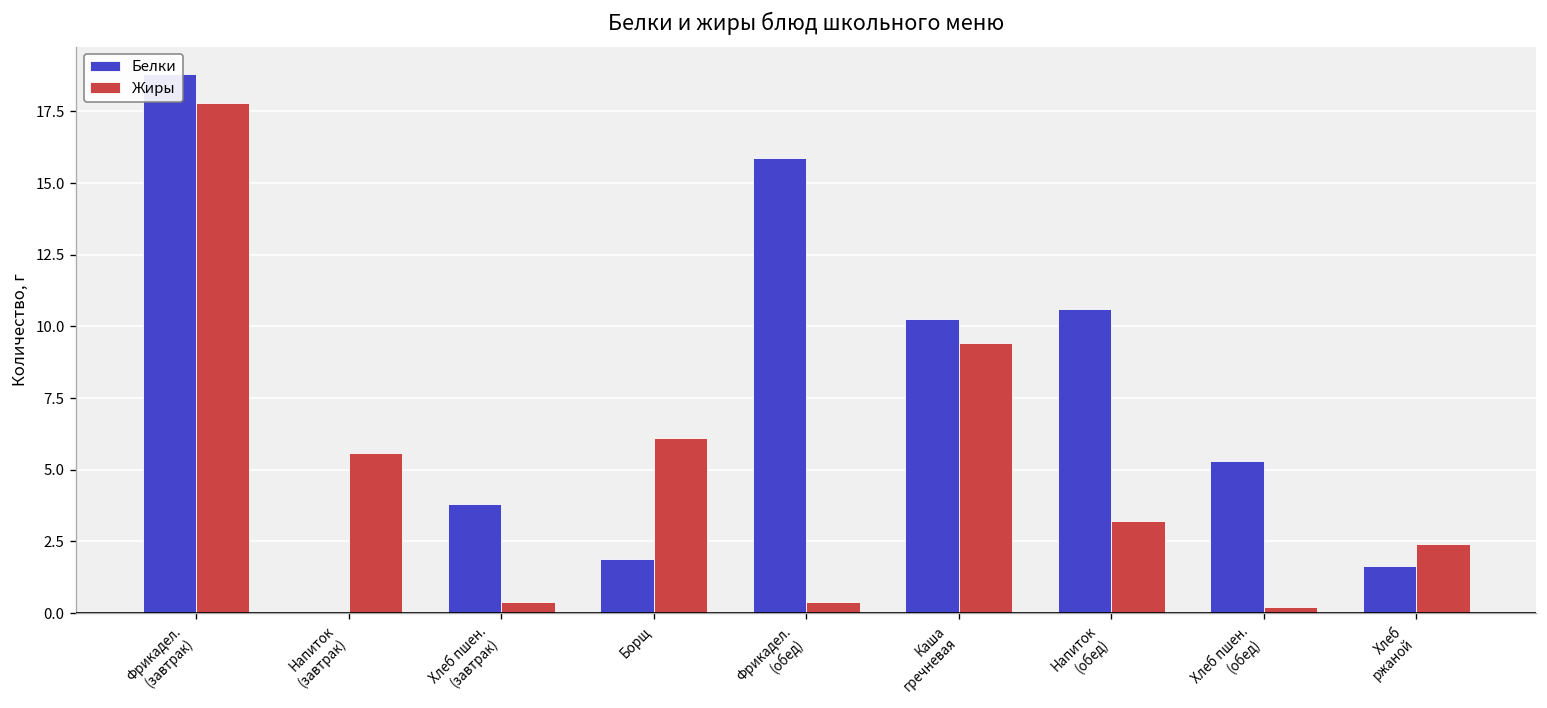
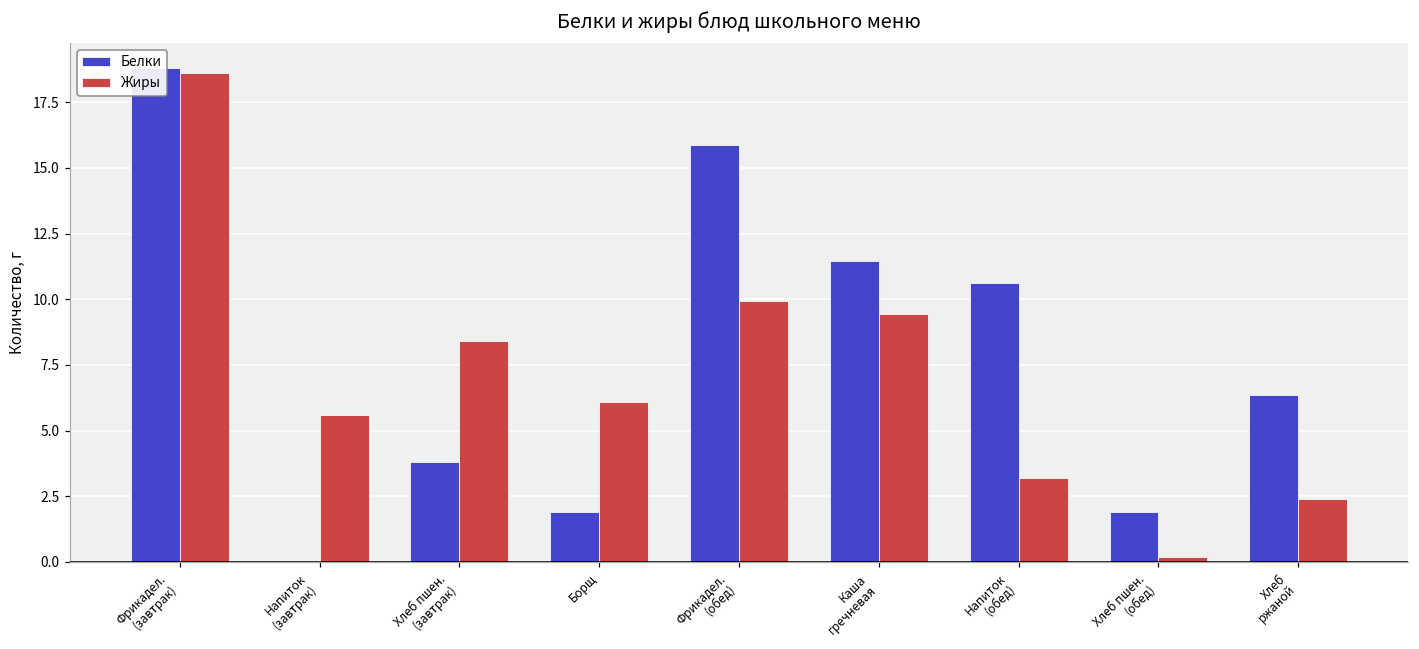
Жиры, Фрикадел. (завтрак): 17.8 -> 18.6
Жиры, Хлеб пшен. (завтрак): 0.4 -> 8.4
Жиры, Фрикадел. (обед): 0.4 -> 9.9
Белки, Каша гречневая: 10.3 -> 11.5
Белки, Хлеб пшен. (обед): 5.3 -> 1.9
Белки, Хлеб ржаной: 1.7 -> 6.4
